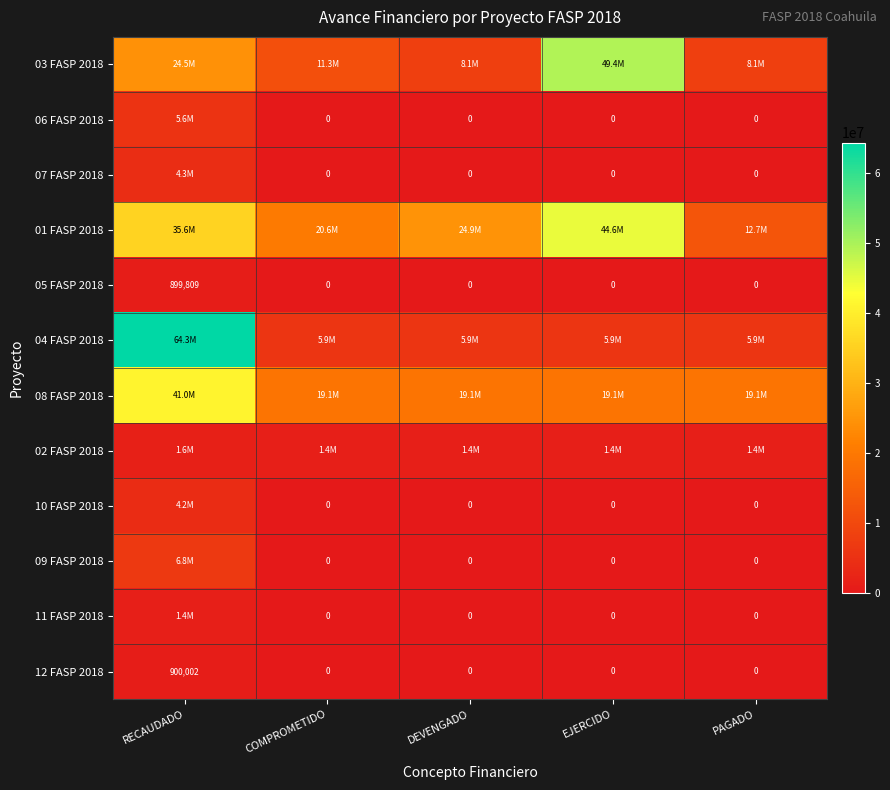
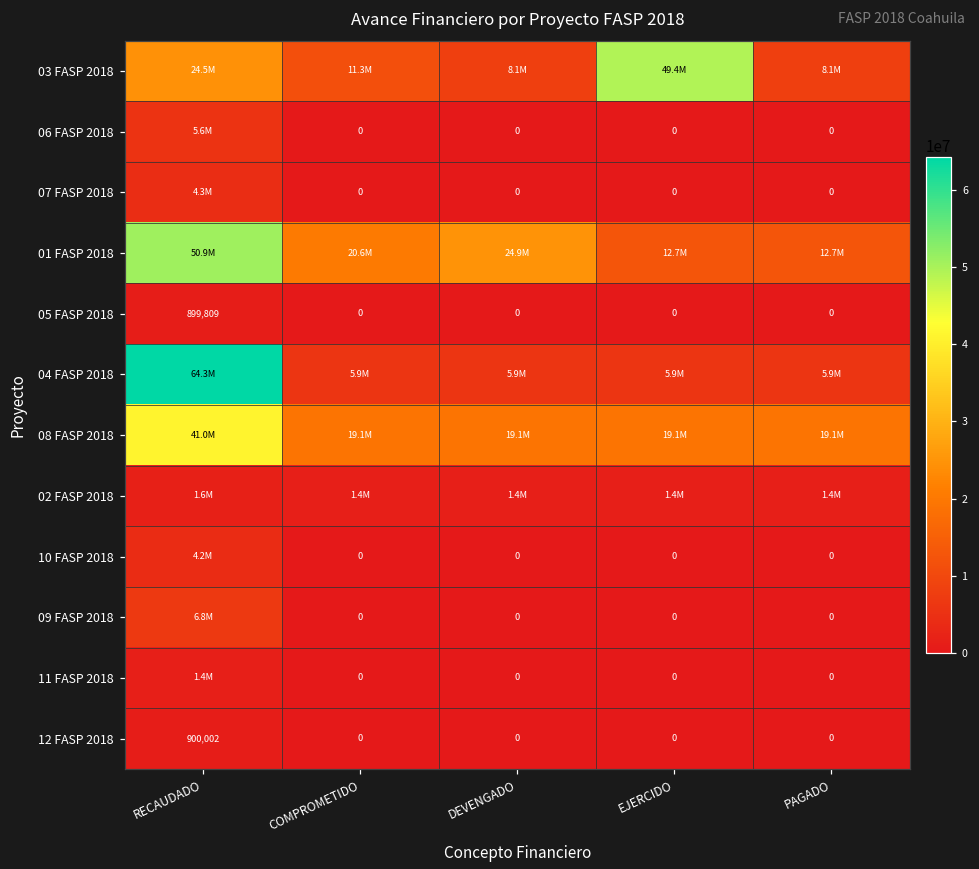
01 FASP 2018, RECAUDADO: 35.6M -> 50.9M
01 FASP 2018, EJERCIDO: 44.6M -> 12.7M
